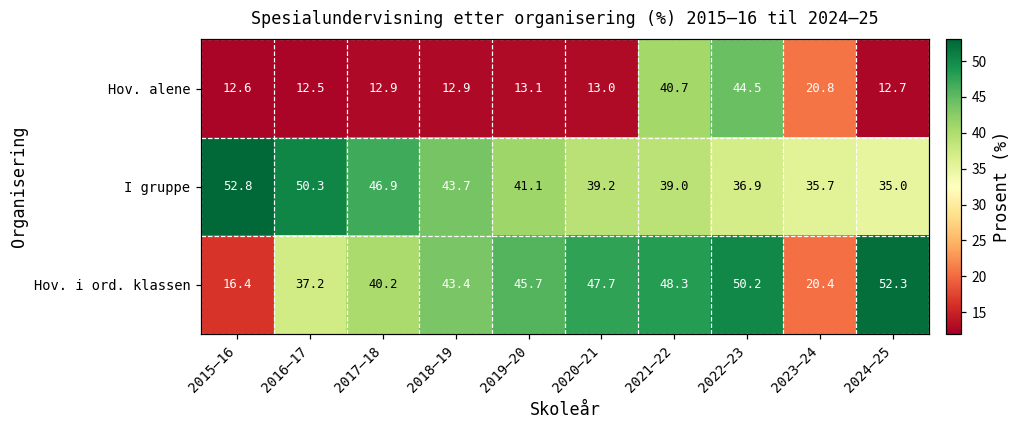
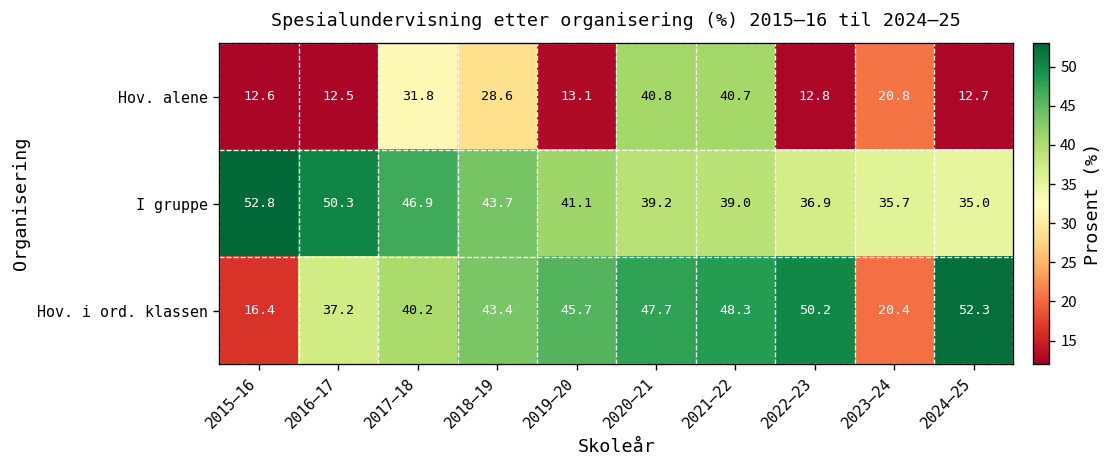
Hov. alene, 2017–18: 12.9 -> 31.8
Hov. alene, 2018–19: 12.9 -> 28.6
Hov. alene, 2020–21: 13.0 -> 40.8
Hov. alene, 2022–23: 44.5 -> 12.8
